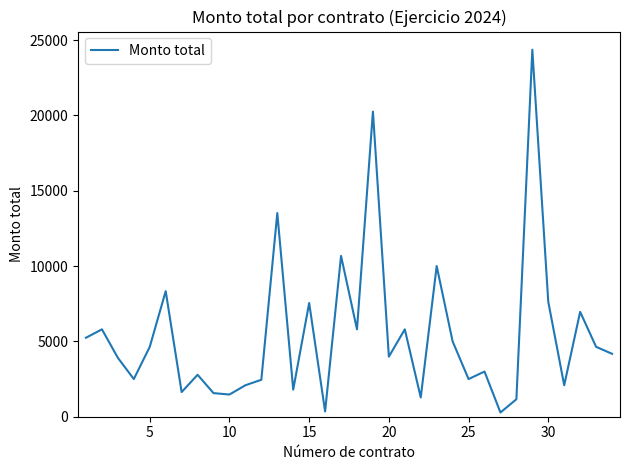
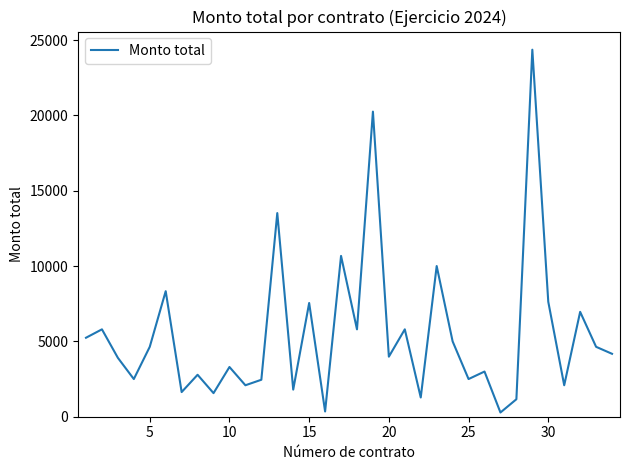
10: 1500 -> 3300
